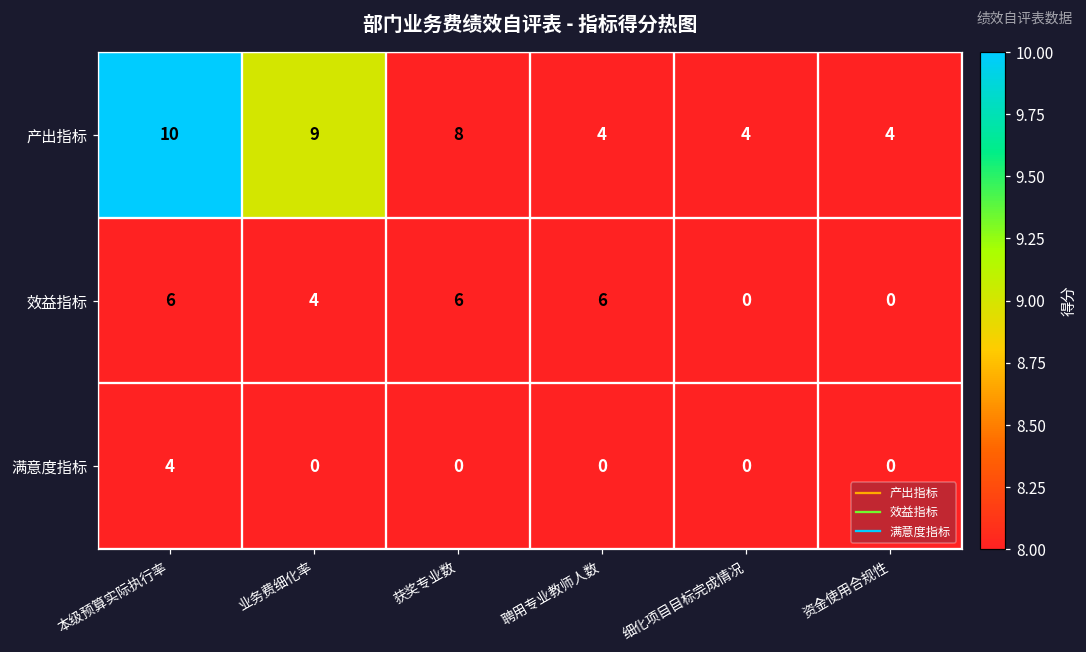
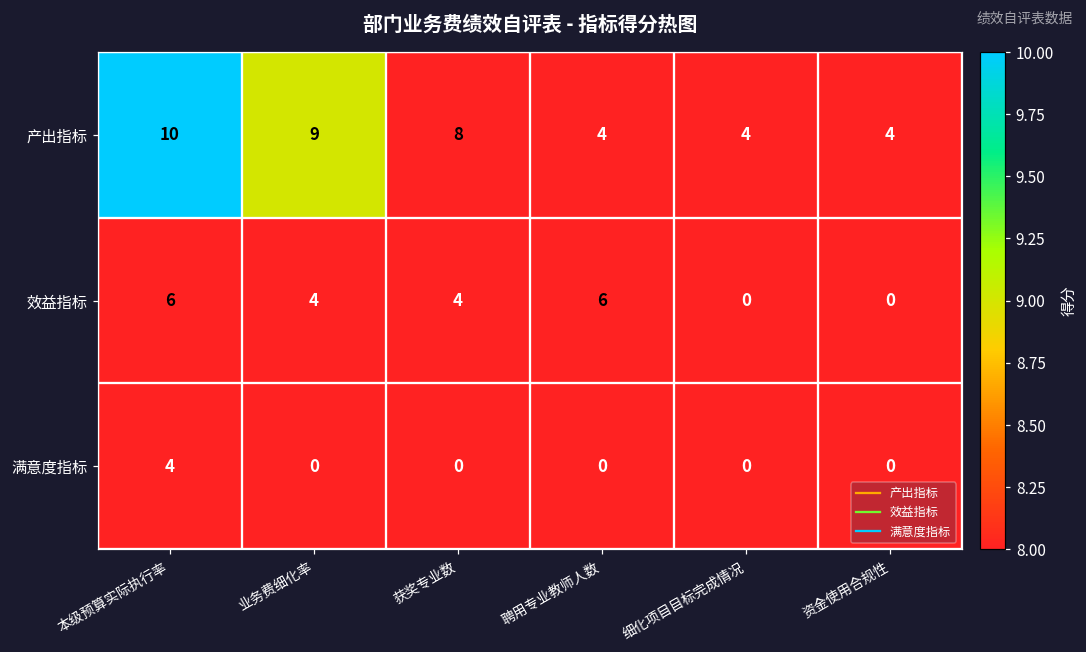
效益指标, 获奖专业数: 6 -> 4
